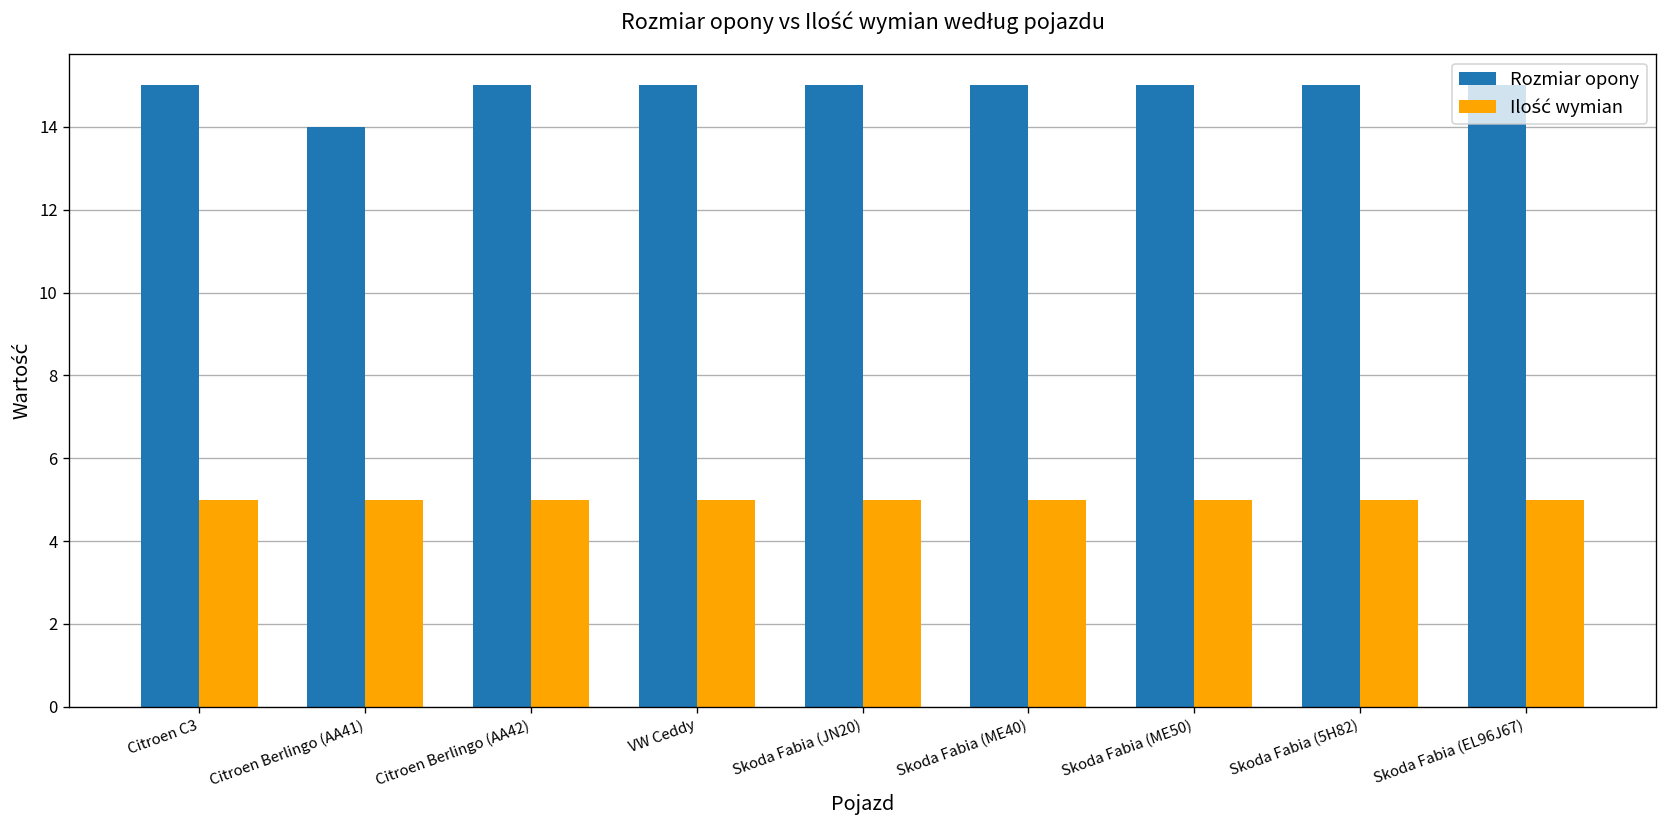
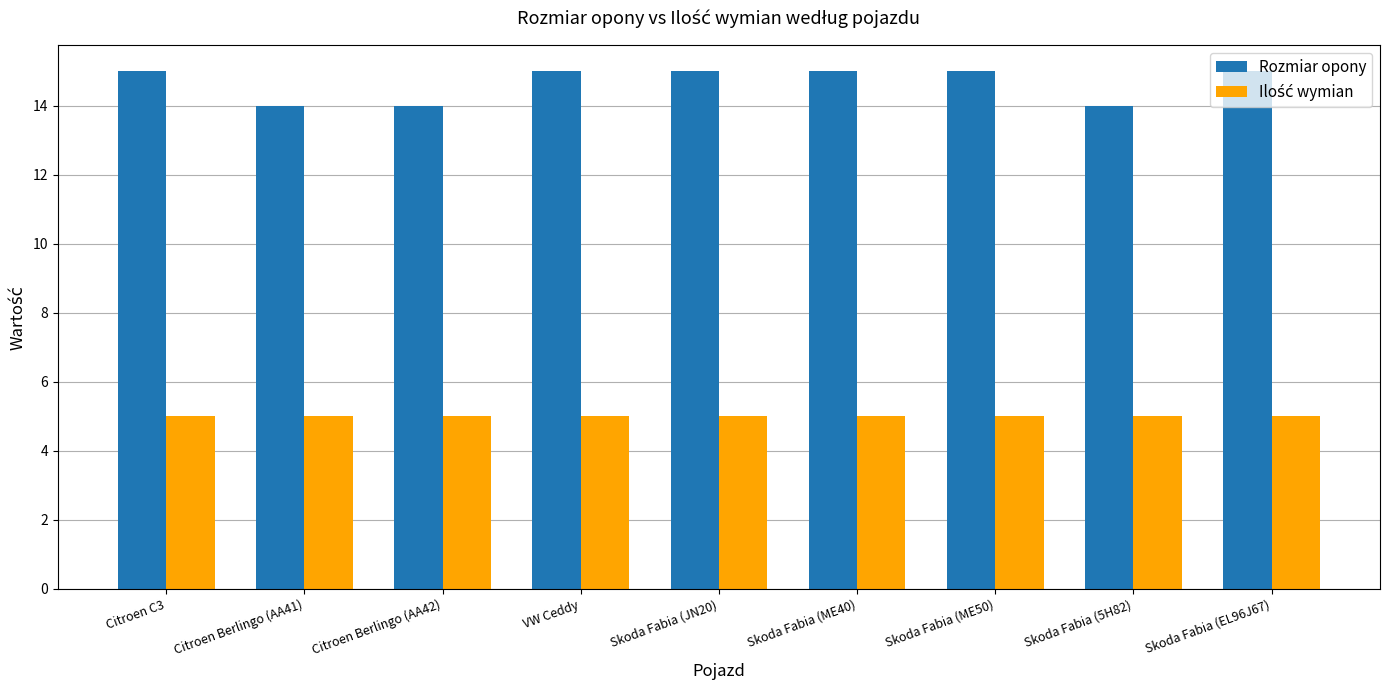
Rozmiar opony, Citroen Berlingo (AA42): 15 -> 14
Rozmiar opony, Skoda Fabia (5H82): 15 -> 14
